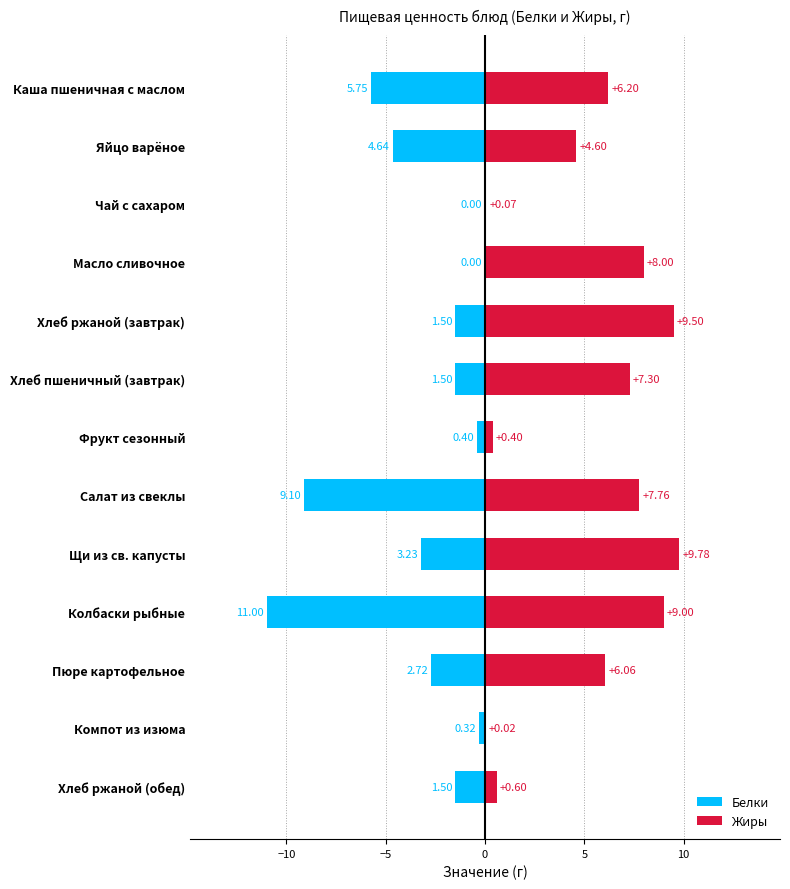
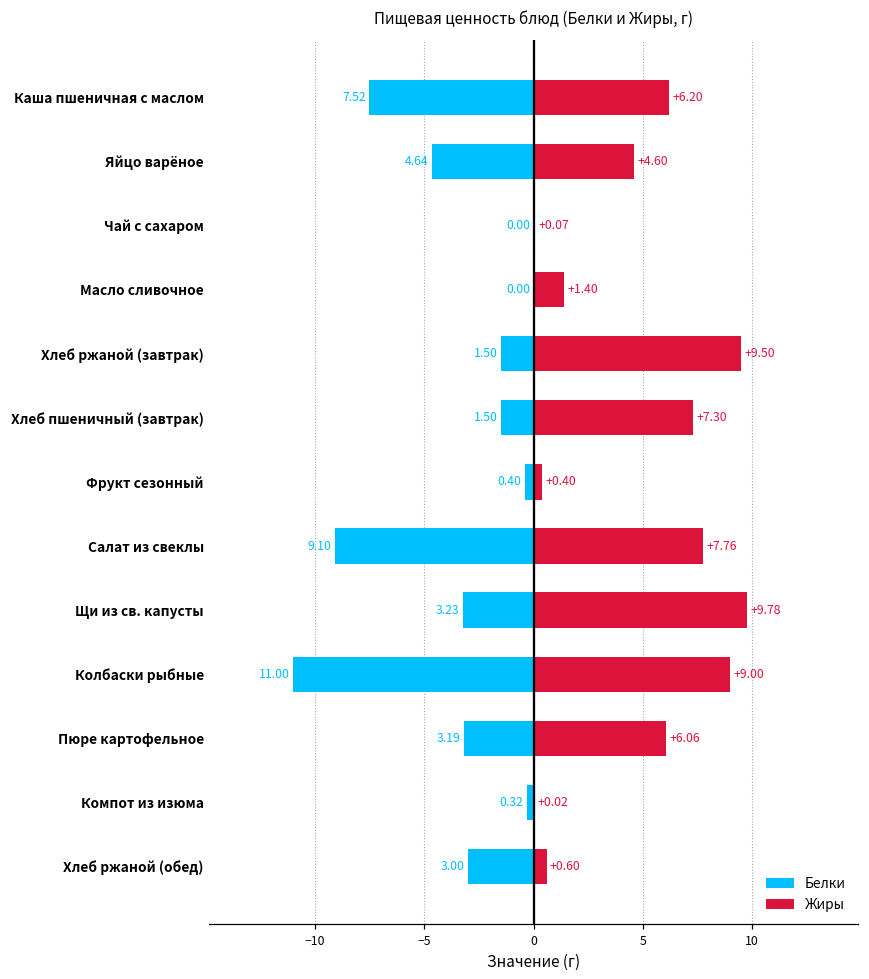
Белки, Каша пшеничная с маслом: 5.75 -> 7.52
Жиры, Масло сливочное: +8.00 -> +1.40
Белки, Пюре картофельное: 2.72 -> 3.19
Белки, Хлеб ржаной (обед): 1.50 -> 3.00
